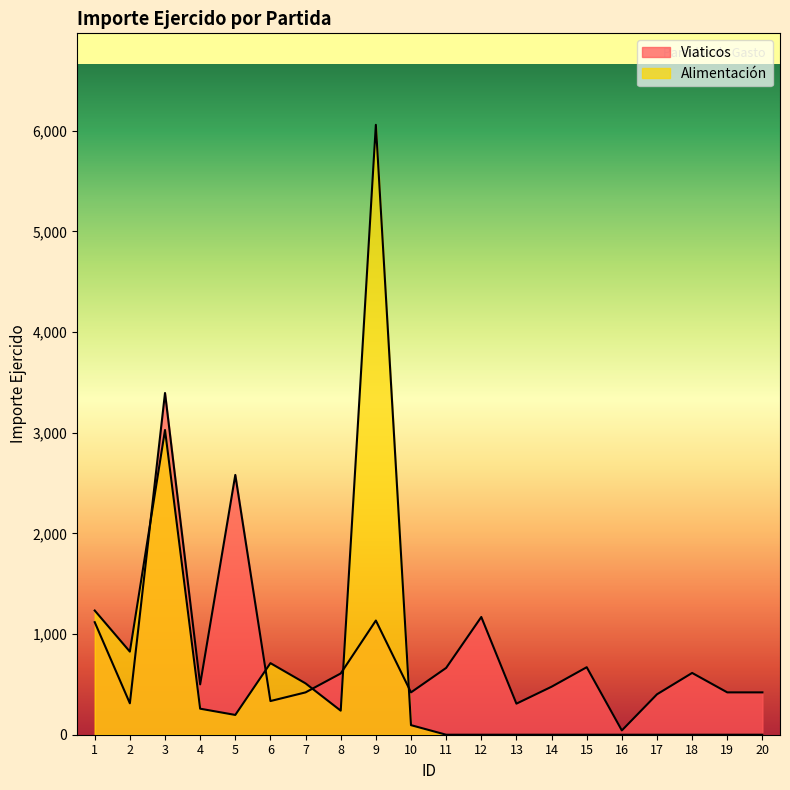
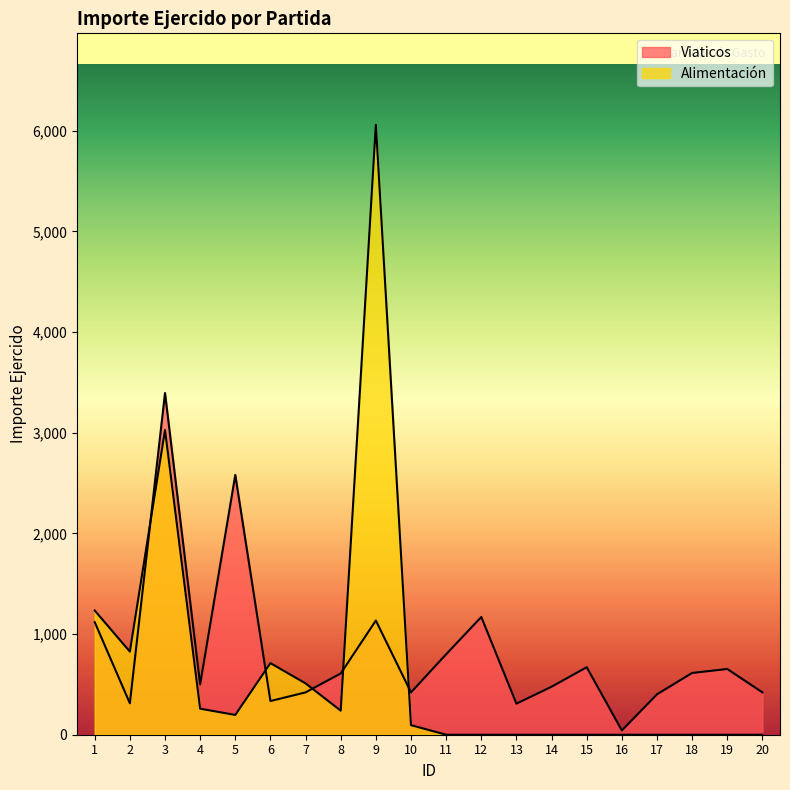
Viaticos, 11: 660 -> 800
Viaticos, 19: 420 -> 650
